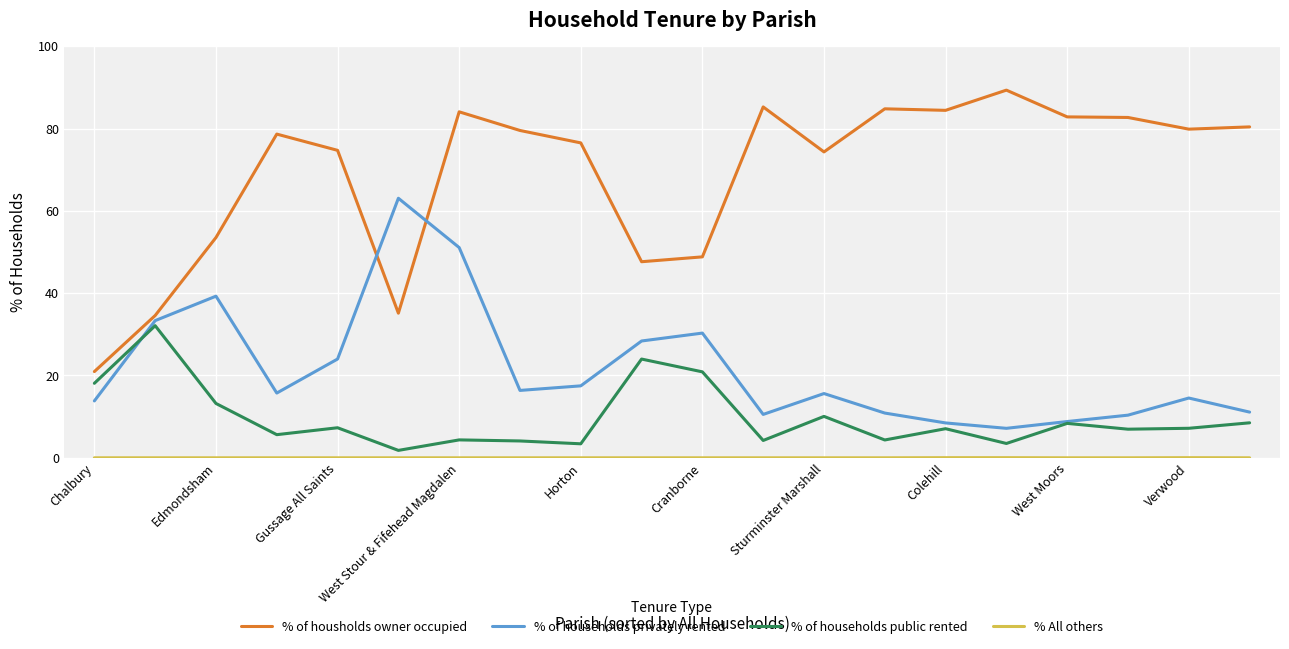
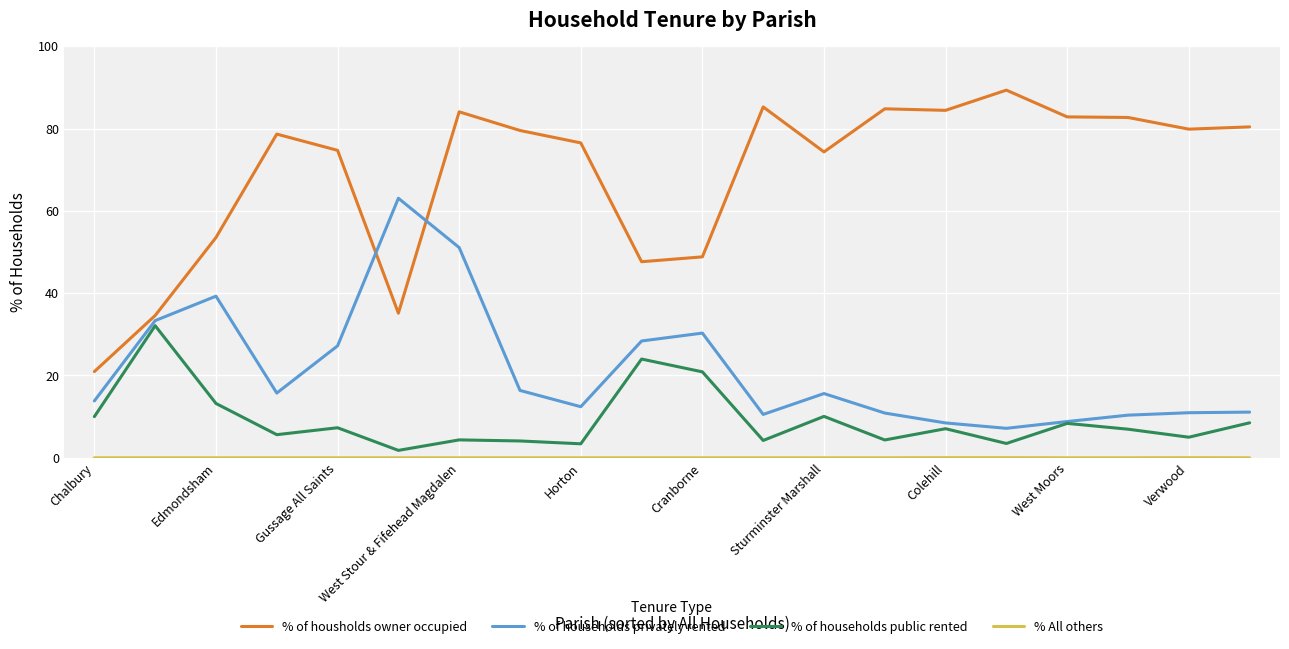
% of households public rented, Chalbury: 18 -> 10
% of households privately rented, Gussage All Saints: 24 -> 27
% of households privately rented, Horton: 17 -> 12
% of households privately rented, Verwood: 15 -> 11
% of households public rented, Verwood: 7 -> 5
